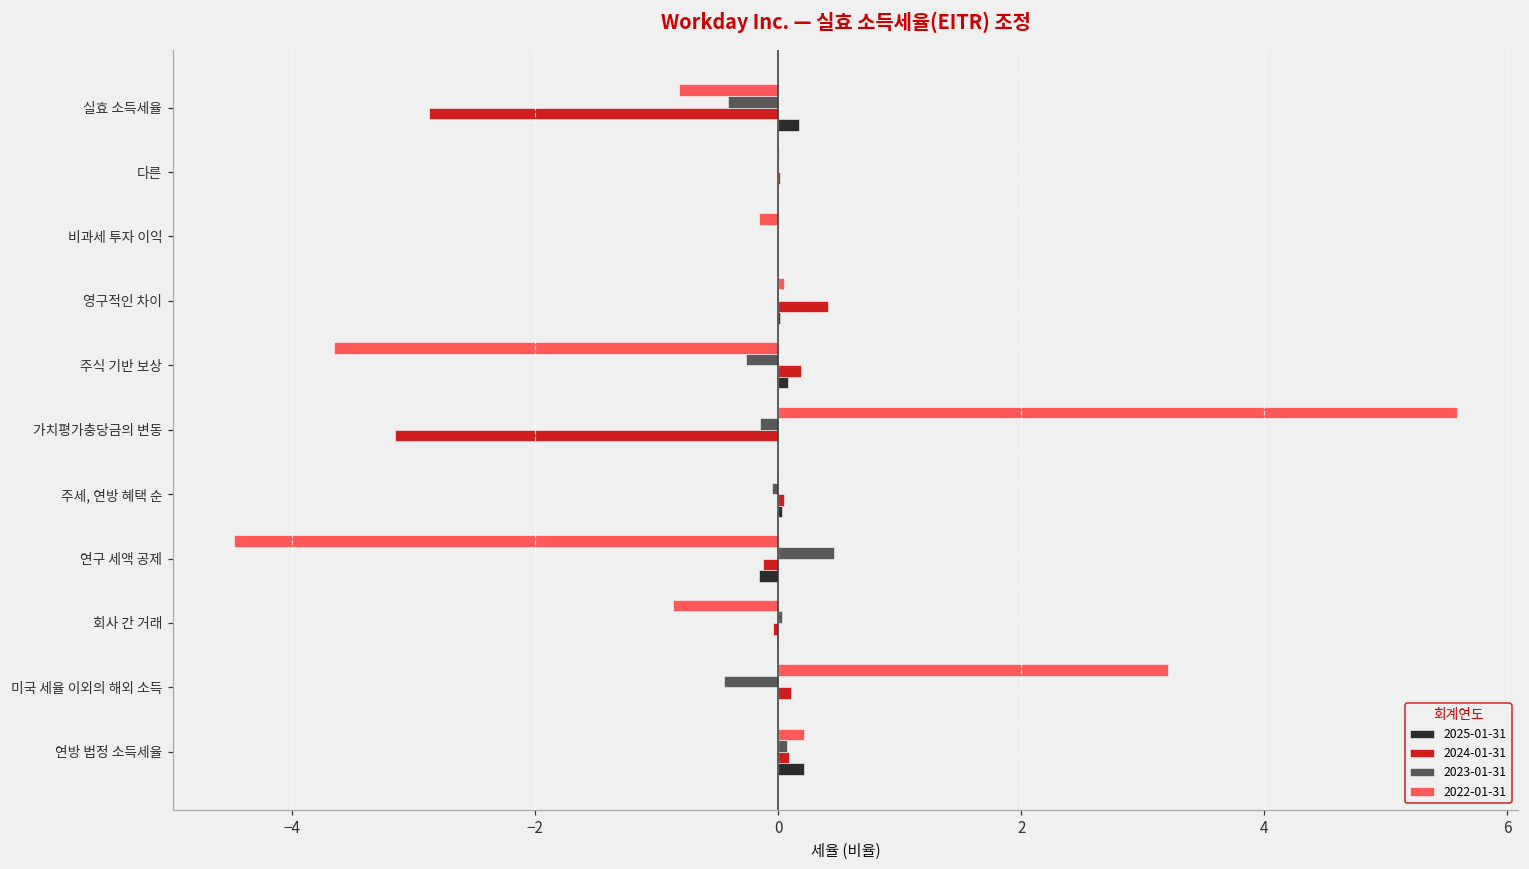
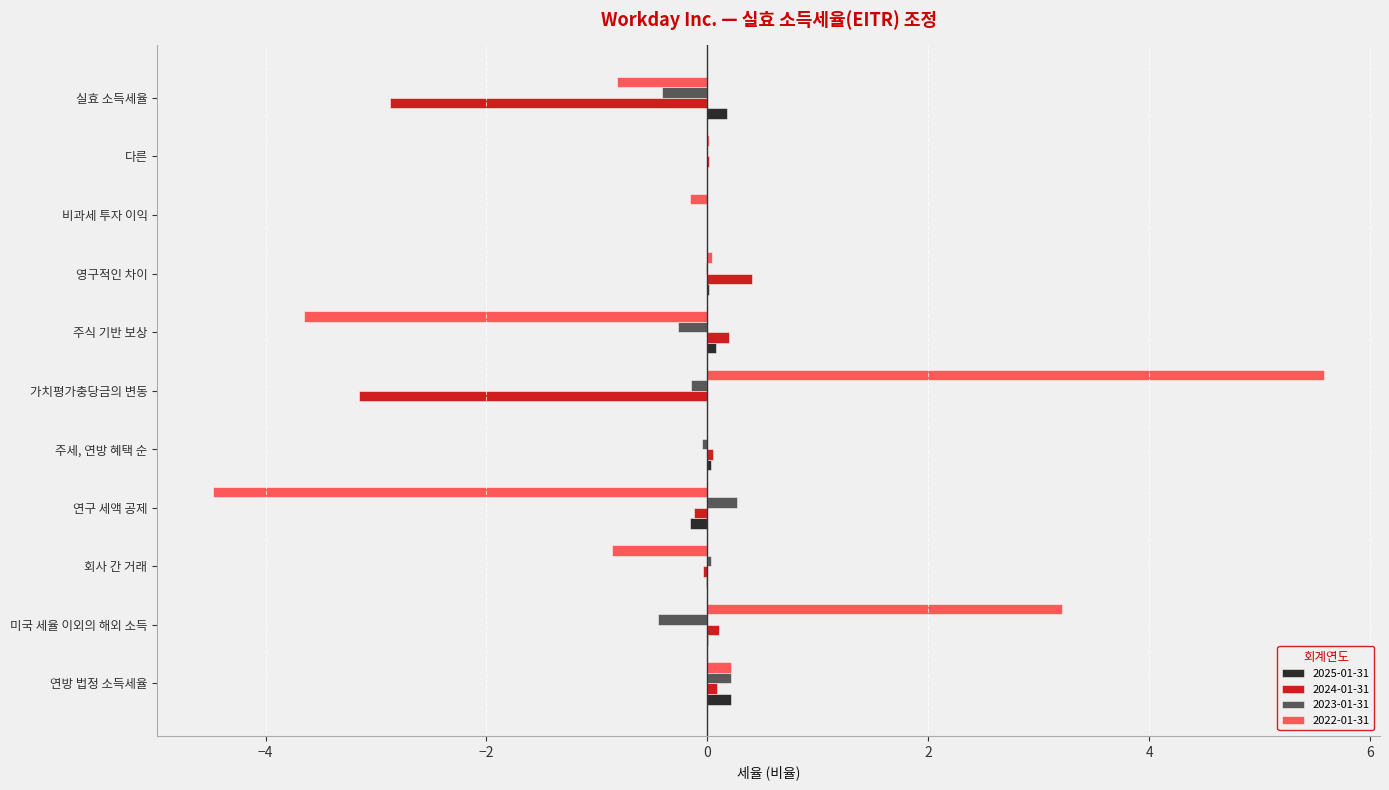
2023-01-31, 연구 세액 공제: 0.46 -> 0.27
2023-01-31, 연방 법정 소득세율: 0.07 -> 0.21
